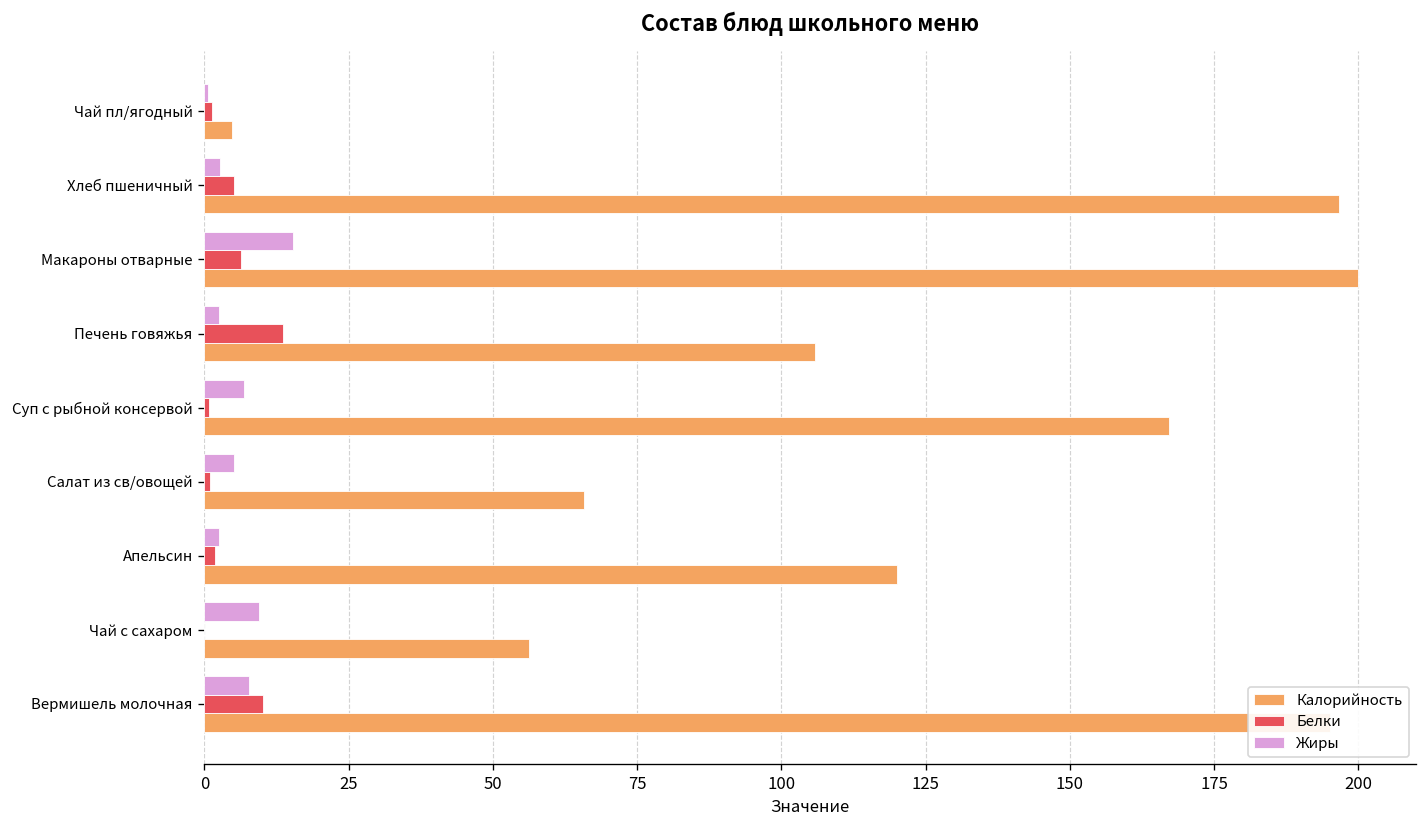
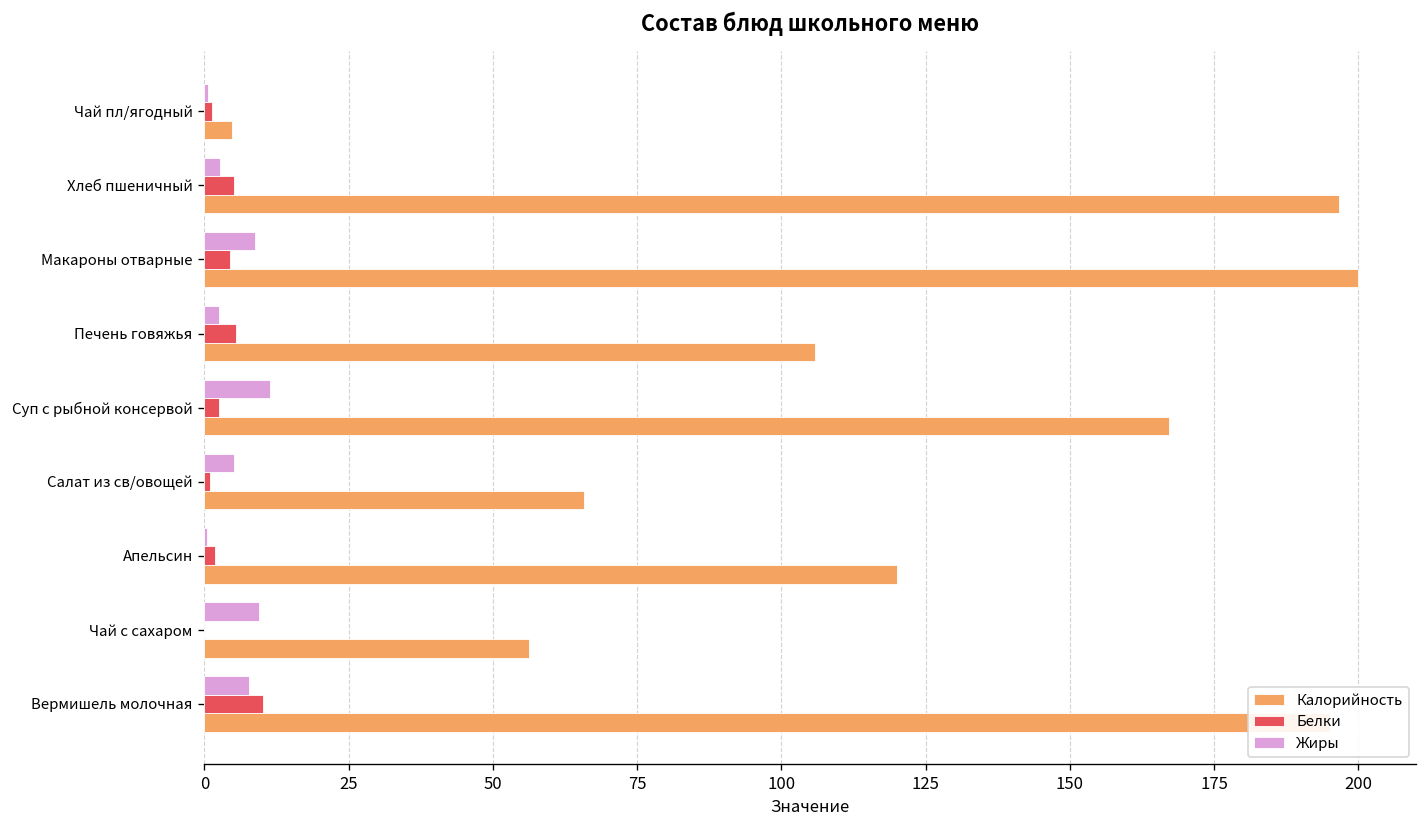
Жиры, Макароны отварные: 15 -> 9
Белки, Макароны отварные: 6 -> 4
Белки, Печень говяжья: 14 -> 6
Жиры, Суп с рыбной консервой: 7 -> 11
Белки, Суп с рыбной консервой: 1 -> 3
Жиры, Апельсин: 3 -> 0
